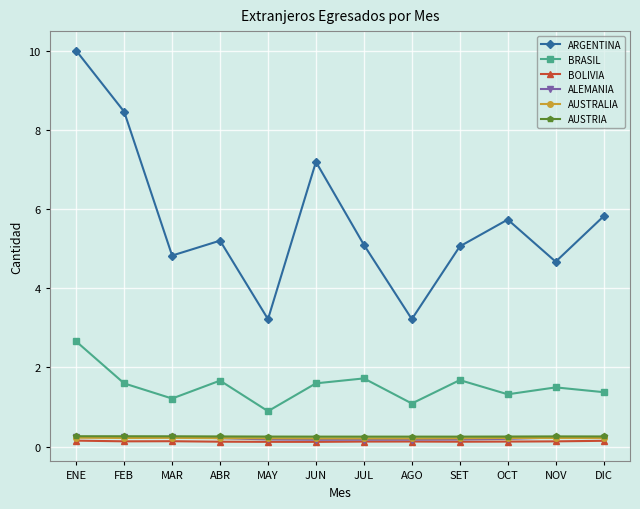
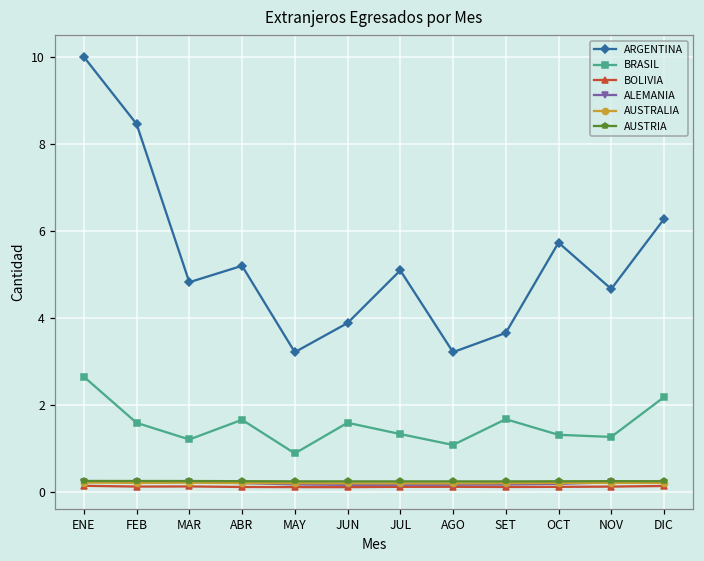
ARGENTINA, JUN: 7.2 -> 3.9
BRASIL, JUL: 1.7 -> 1.3
ARGENTINA, SET: 5.1 -> 3.7
BRASIL, NOV: 1.5 -> 1.3
ARGENTINA, DIC: 5.8 -> 6.3
BRASIL, DIC: 1.4 -> 2.2
